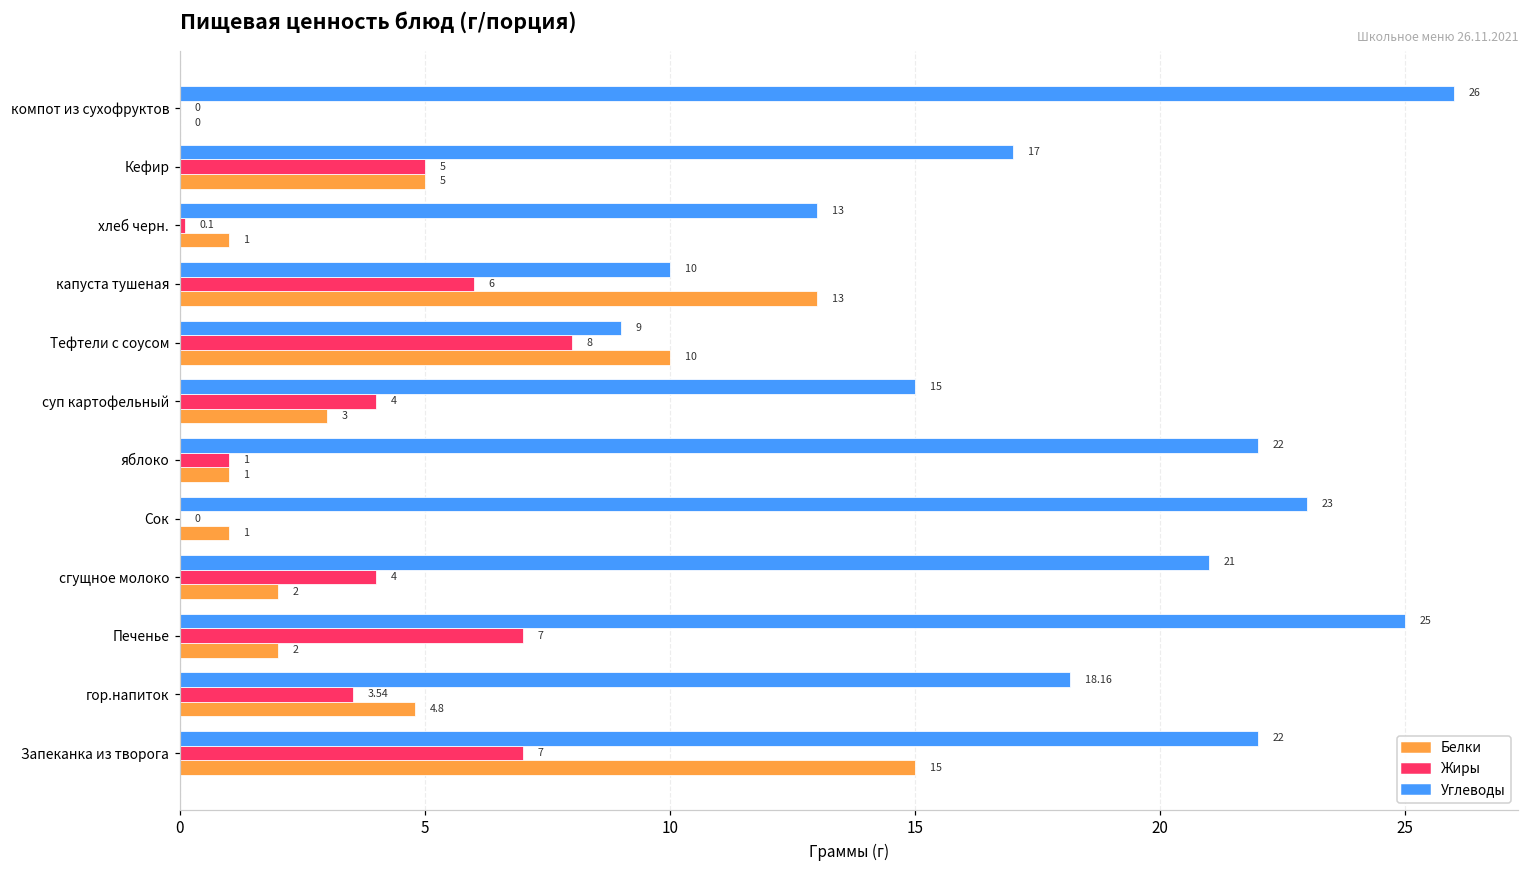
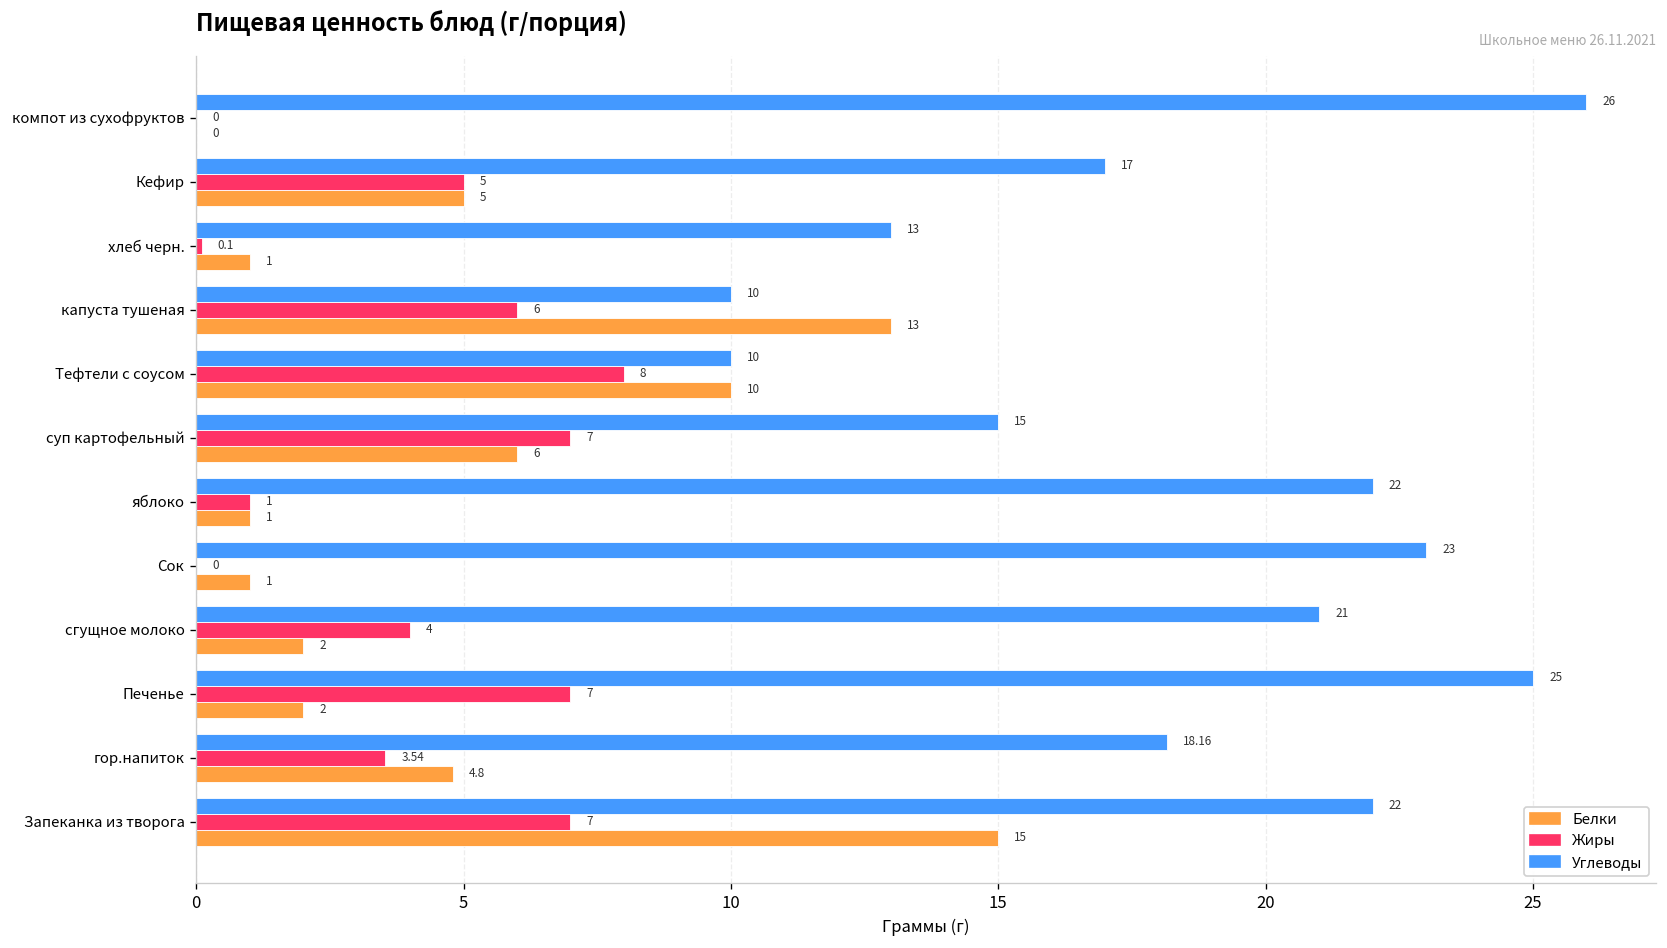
Углеводы, Тефтели с соусом: 9 -> 10
Жиры, суп картофельный: 4 -> 7
Белки, суп картофельный: 3 -> 6
